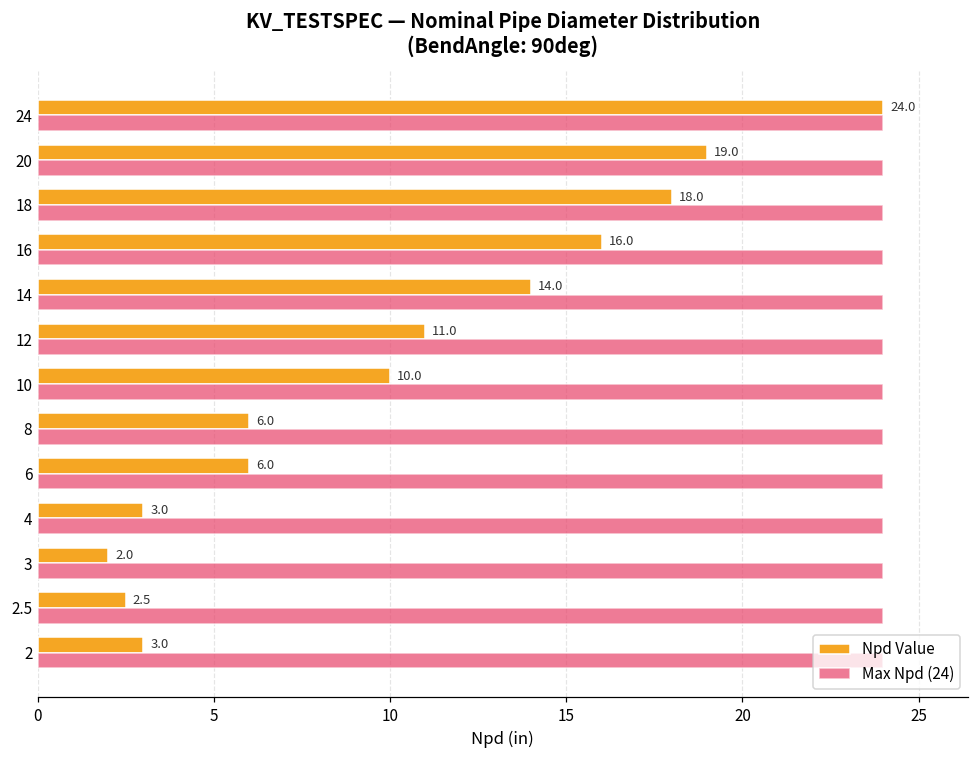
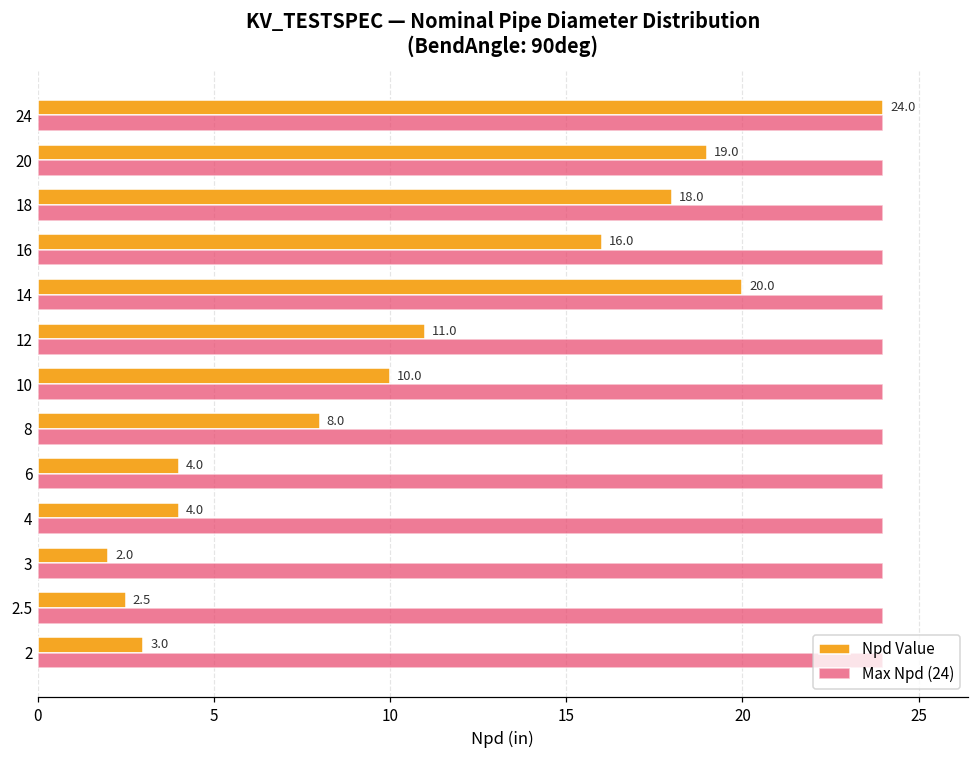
Npd Value, 14: 14.0 -> 20.0
Npd Value, 8: 6.0 -> 8.0
Npd Value, 6: 6.0 -> 4.0
Npd Value, 4: 3.0 -> 4.0
